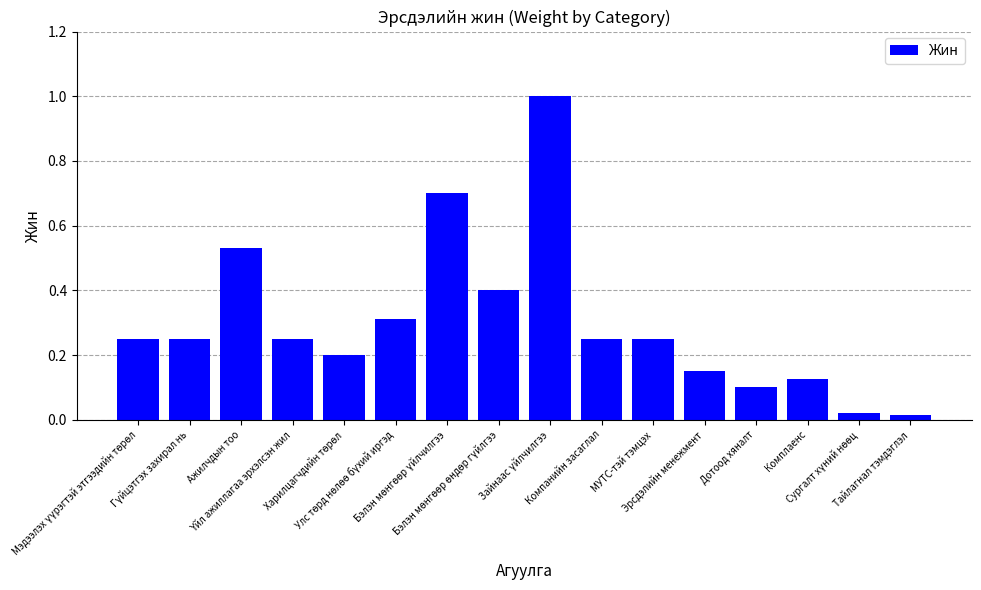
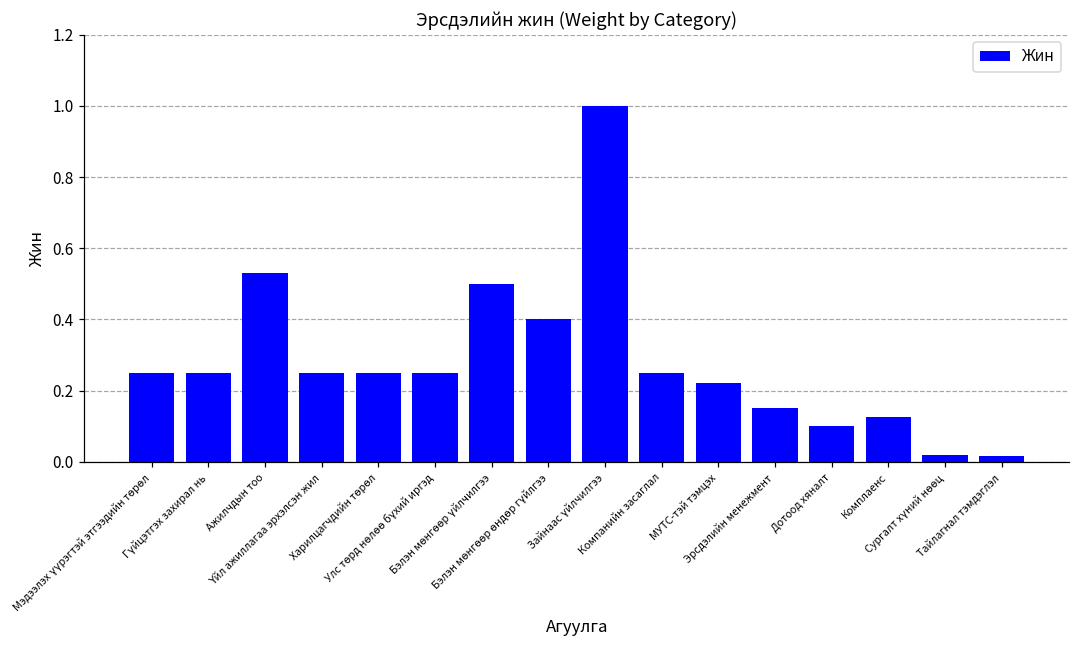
Харилцагчдийн төрөл: 0.20 -> 0.25
Улс төрд нөлөө бүхий иргэд: 0.31 -> 0.25
Бэлэн мөнгөөр үйлчилгээ: 0.7 -> 0.5
МУТС-тэй тэмцэх: 0.25 -> 0.22
